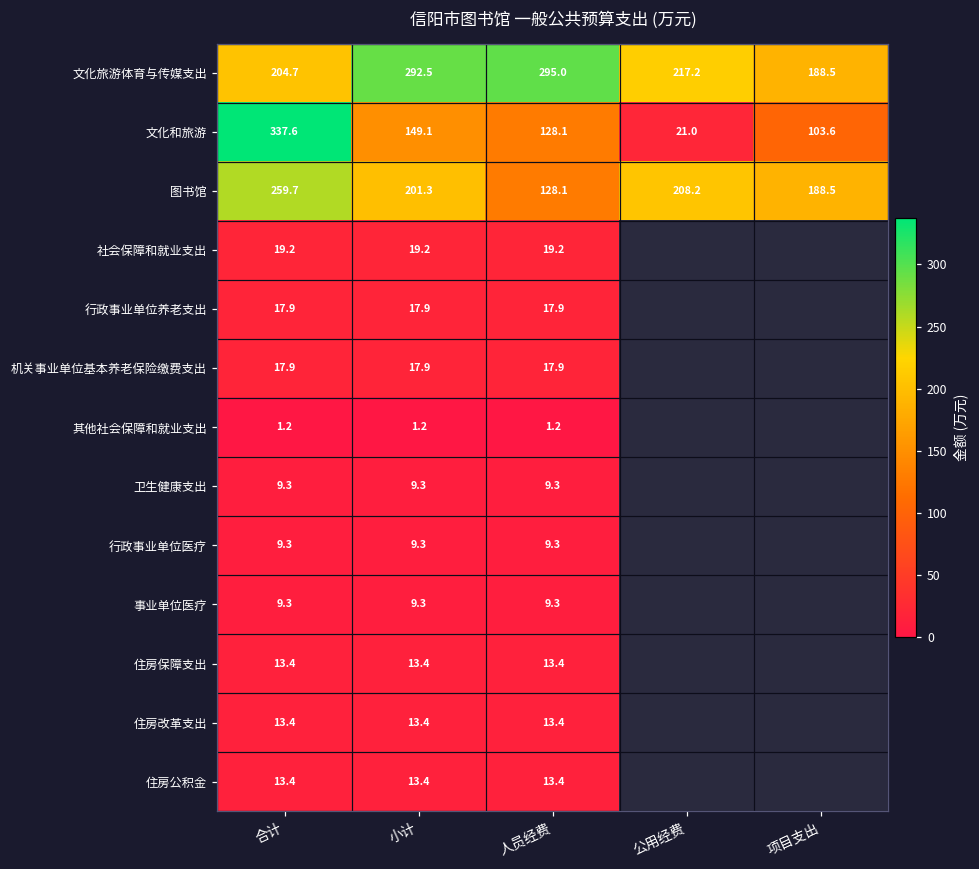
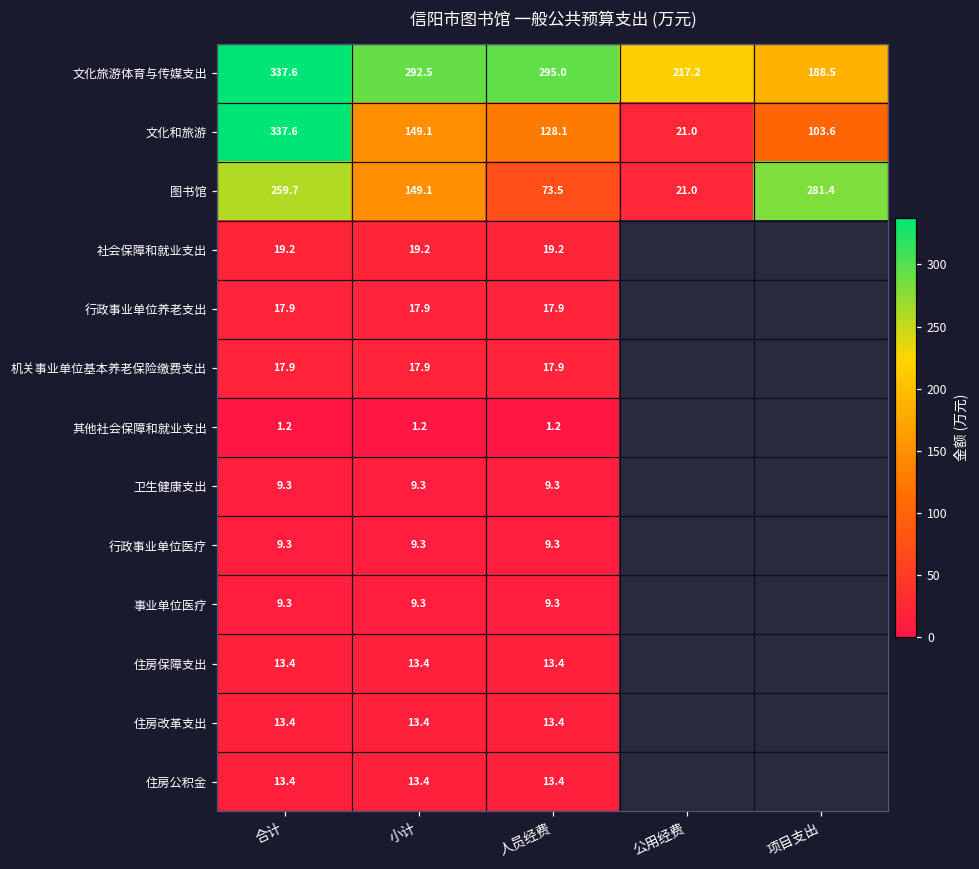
文化旅游体育与传媒支出, 合计: 204.7 -> 337.6
图书馆, 小计: 201.3 -> 149.1
图书馆, 人员经费: 128.1 -> 73.5
图书馆, 公用经费: 208.2 -> 21.0
图书馆, 项目支出: 188.5 -> 281.4
